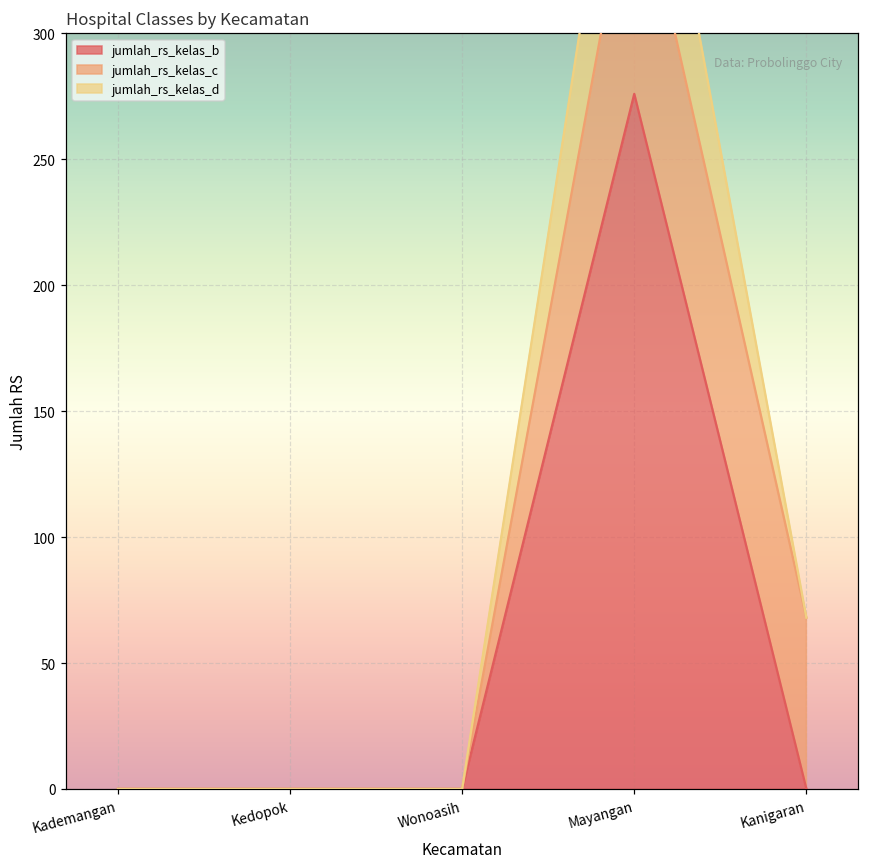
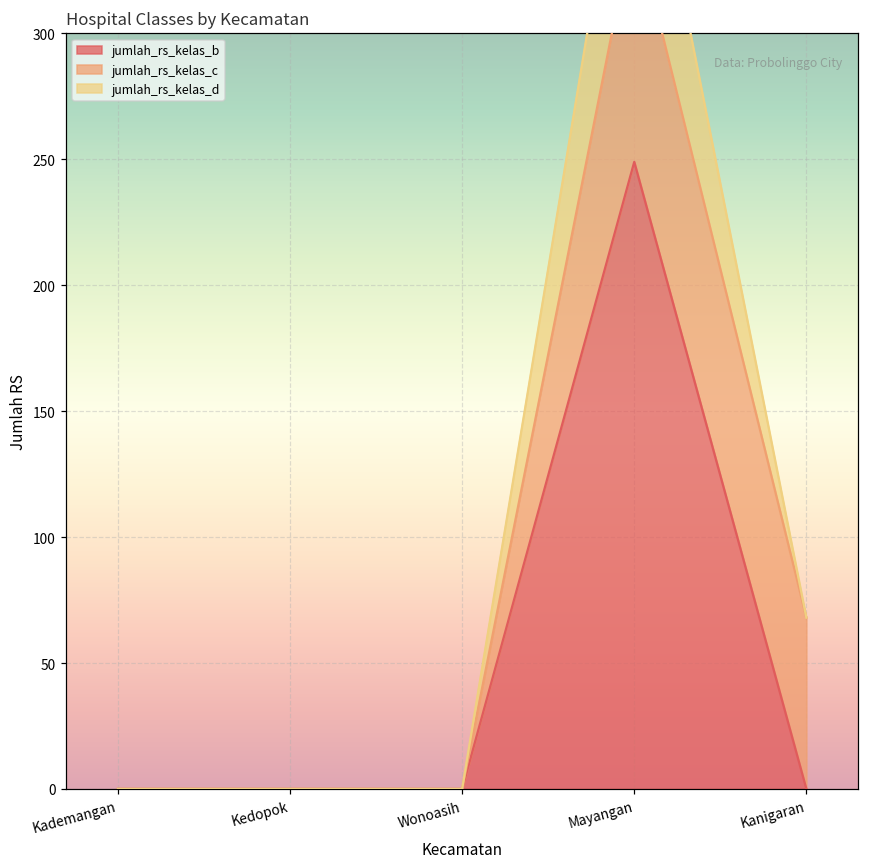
jumlah_rs_kelas_b, Mayangan: 276 -> 249
